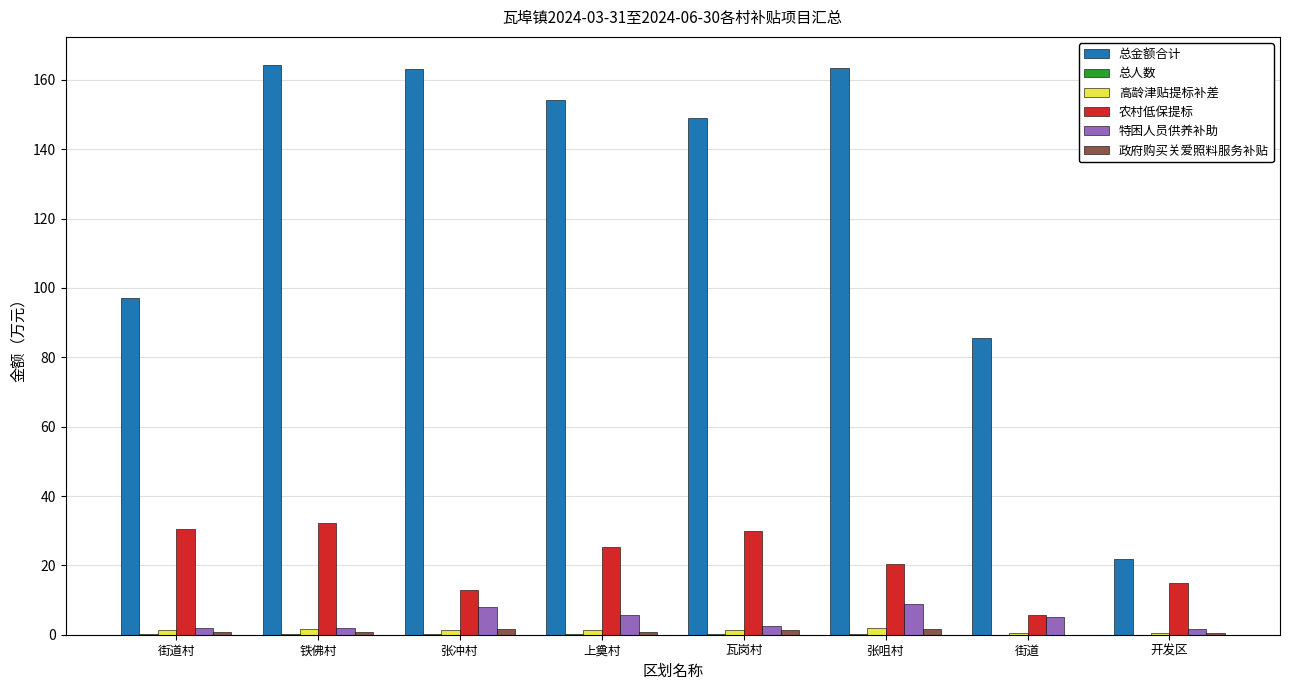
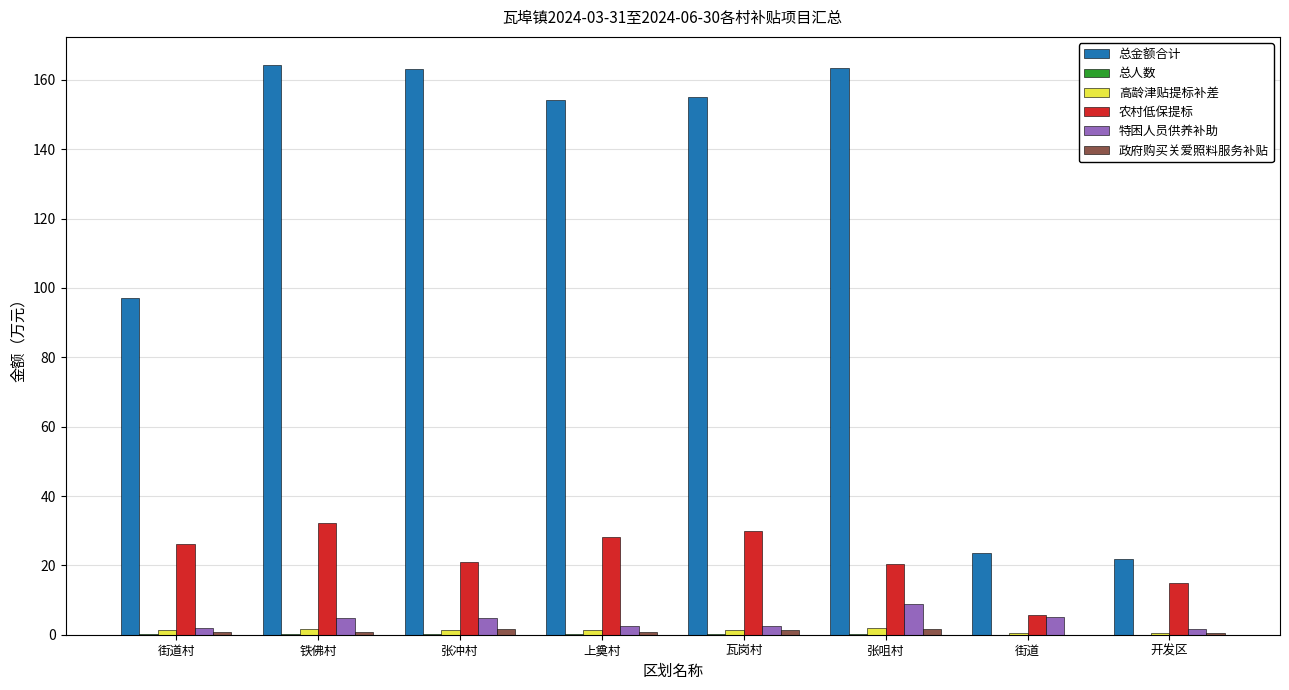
农村低保提标, 街道村: 30 -> 26
特困人员供养补助, 铁佛村: 2 -> 5
农村低保提标, 张冲村: 13 -> 21
特困人员供养补助, 张冲村: 8 -> 5
农村低保提标, 上奠村: 25 -> 28
特困人员供养补助, 上奠村: 6 -> 3
总金额合计, 瓦岗村: 149 -> 155
总金额合计, 街道: 85 -> 23
